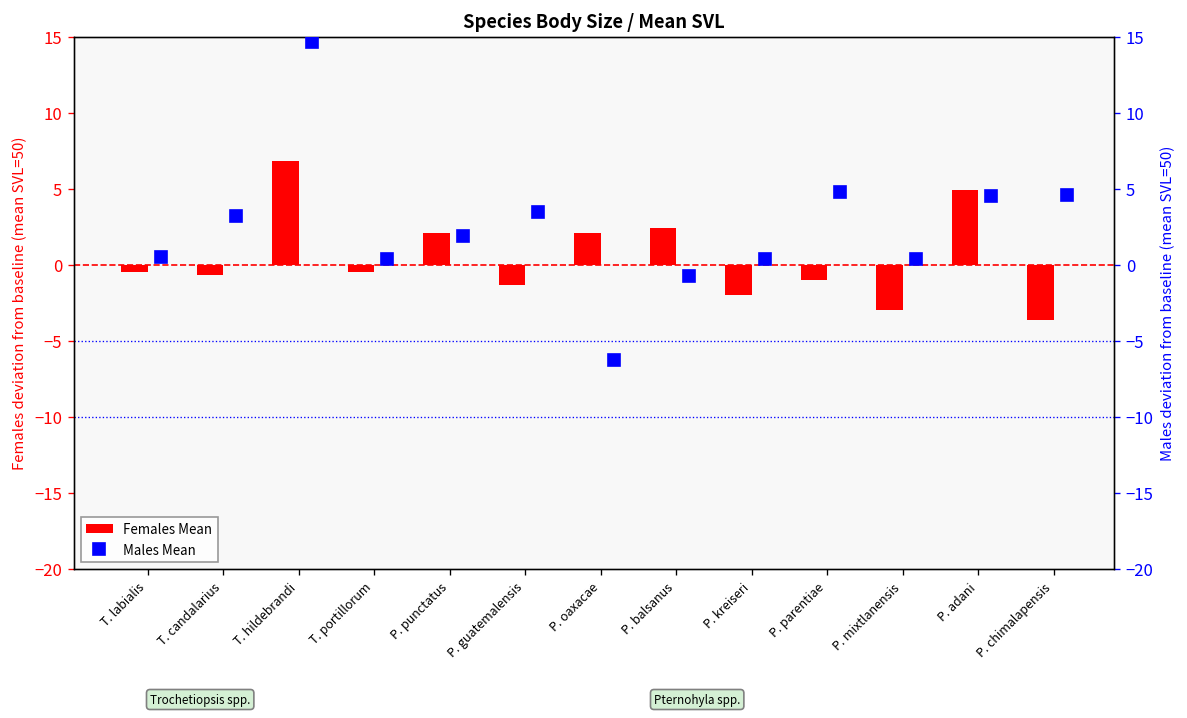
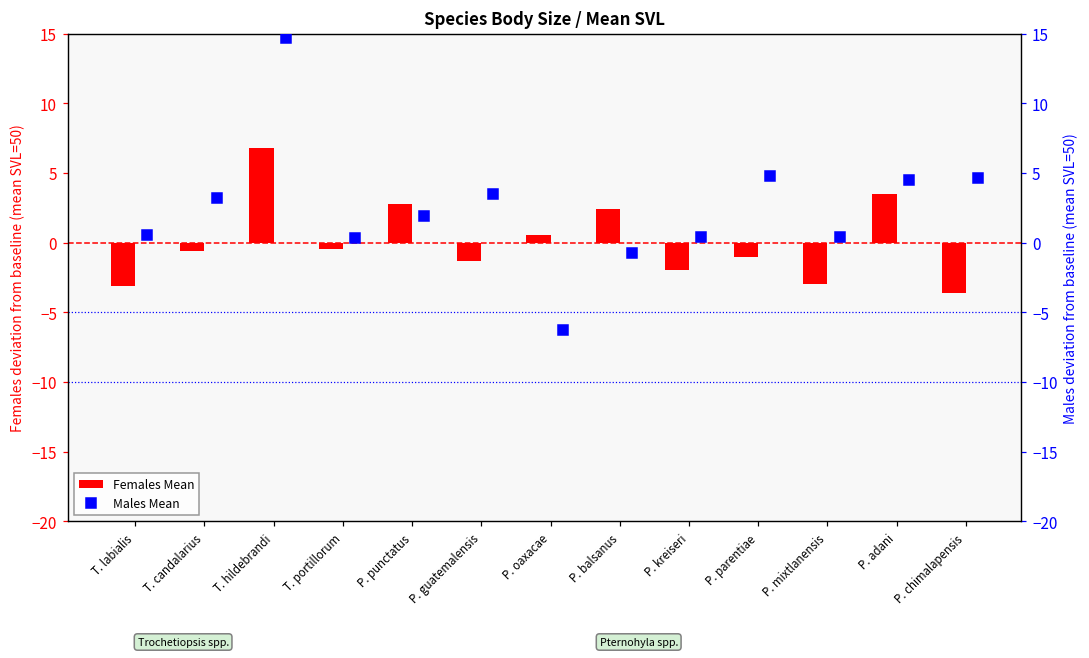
Females Mean, T. labialis: -0.4 -> -3.1
Females Mean, P. punctatus: 2.1 -> 2.8
Females Mean, P. oaxacae: 2.1 -> 0.5
Females Mean, P. adani: 4.9 -> 3.5
